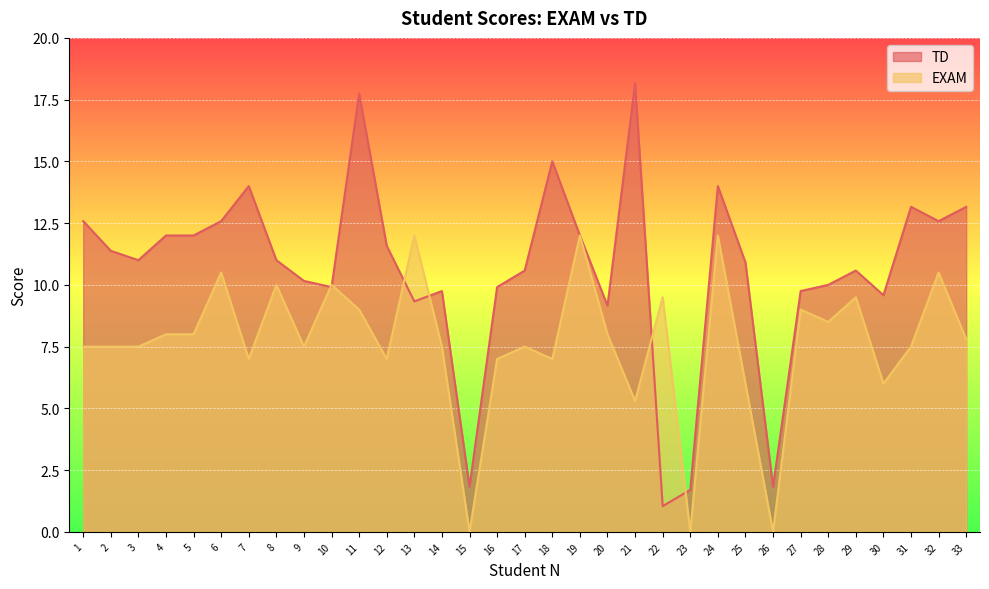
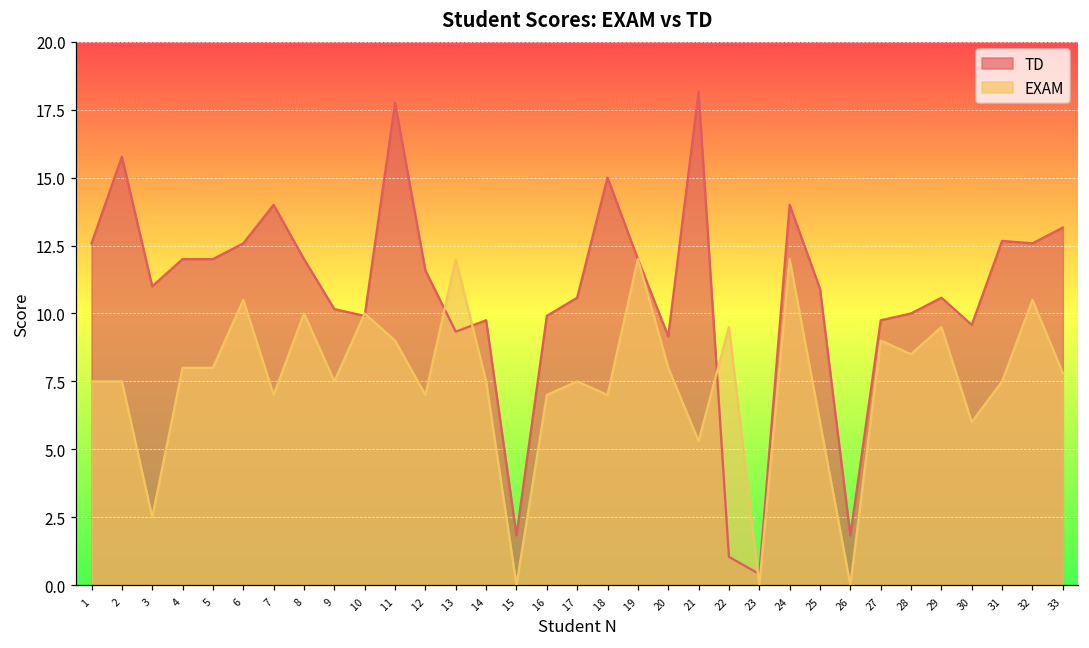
TD, 2: 11.4 -> 15.8
EXAM, 3: 7.5 -> 2.5
TD, 8: 11 -> 12
TD, 23: 1.7 -> 0.4
TD, 31: 13.2 -> 12.7
